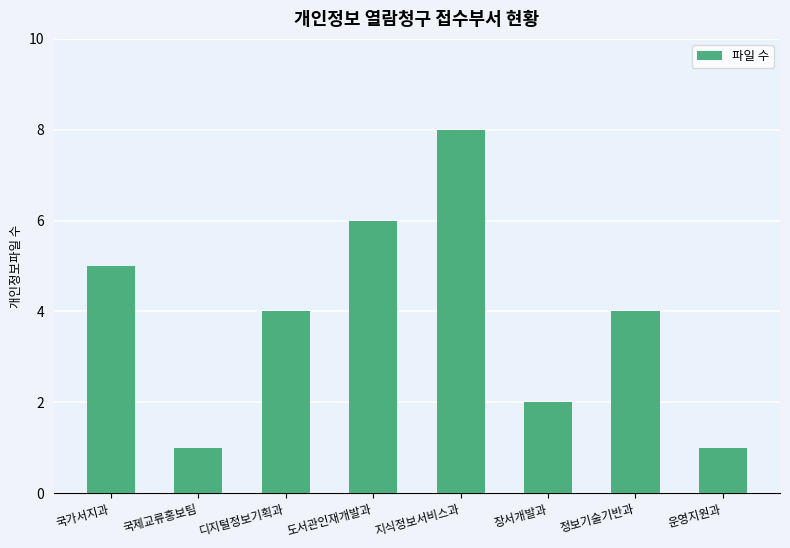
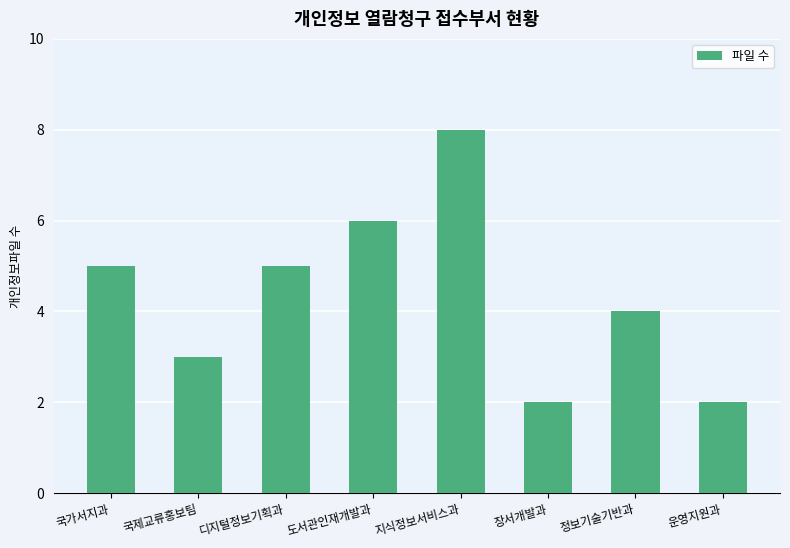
국제교류홍보팀: 1 -> 3
디지털정보기획과: 4 -> 5
운영지원과: 1 -> 2
